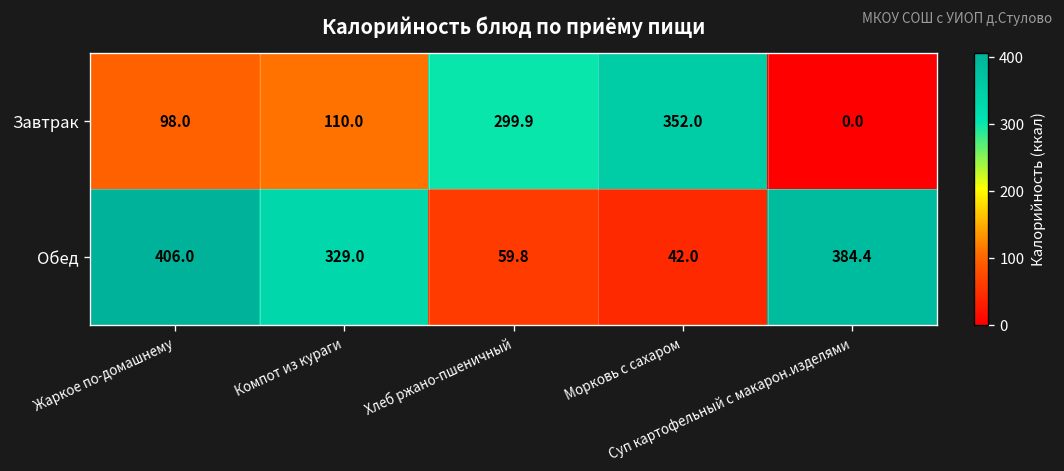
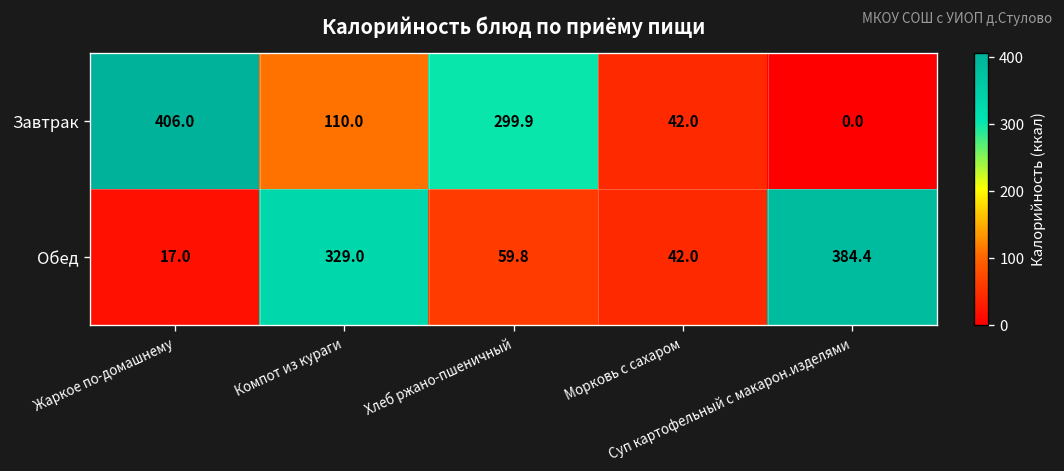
Завтрак, Жаркое по-домашнему: 98.0 -> 406.0
Завтрак, Морковь с сахаром: 352.0 -> 42.0
Обед, Жаркое по-домашнему: 406.0 -> 17.0
